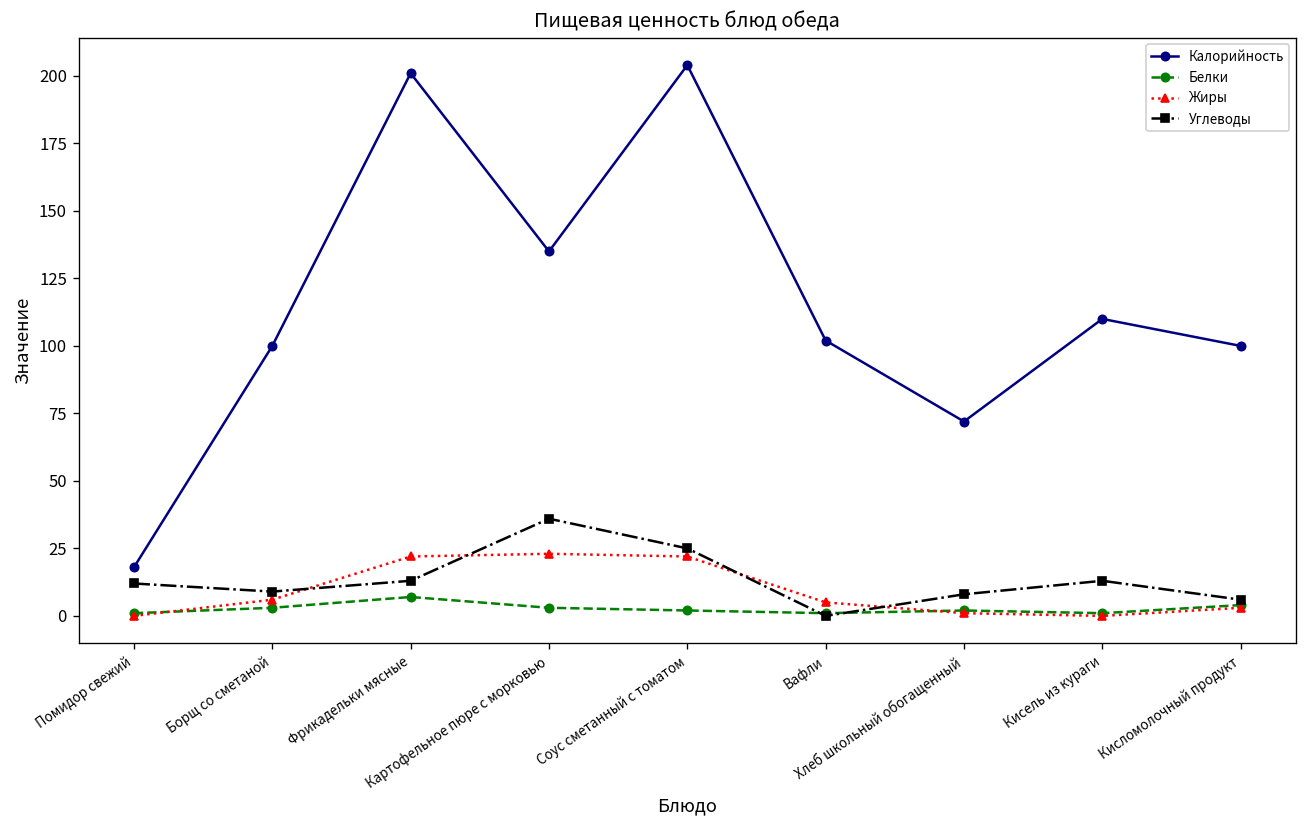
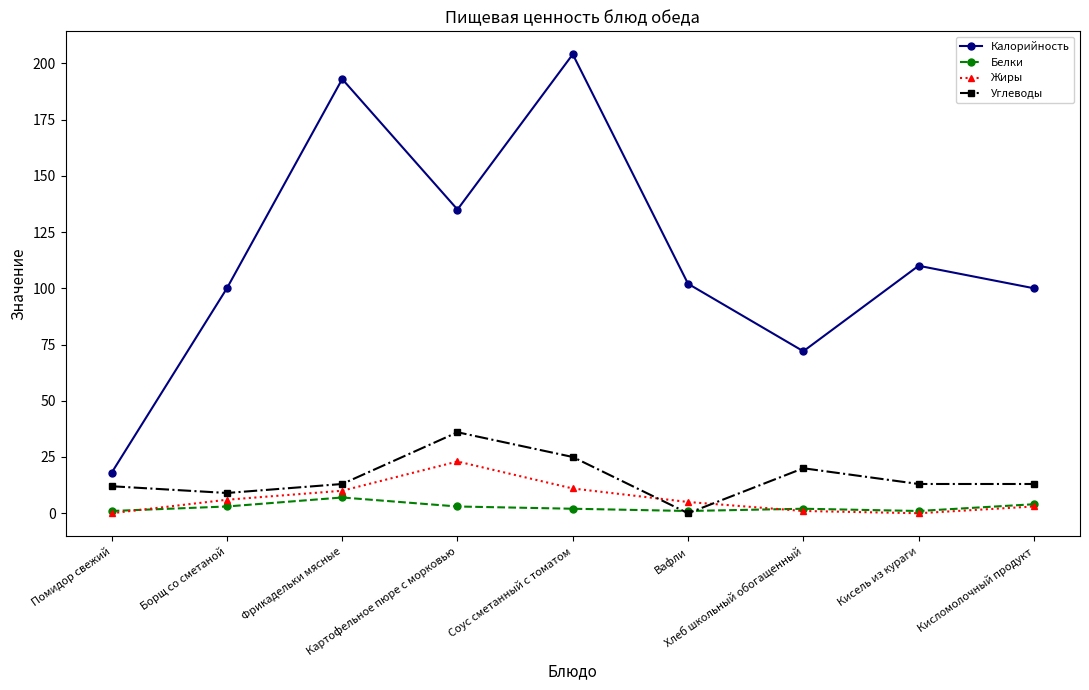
Калорийность, Фрикадельки мясные: 201 -> 193
Жиры, Фрикадельки мясные: 22 -> 10
Жиры, Соус сметанный с томатом: 22 -> 11
Углеводы, Хлеб школьный обогащенный: 8 -> 20
Углеводы, Кисломолочный продукт: 6 -> 13
